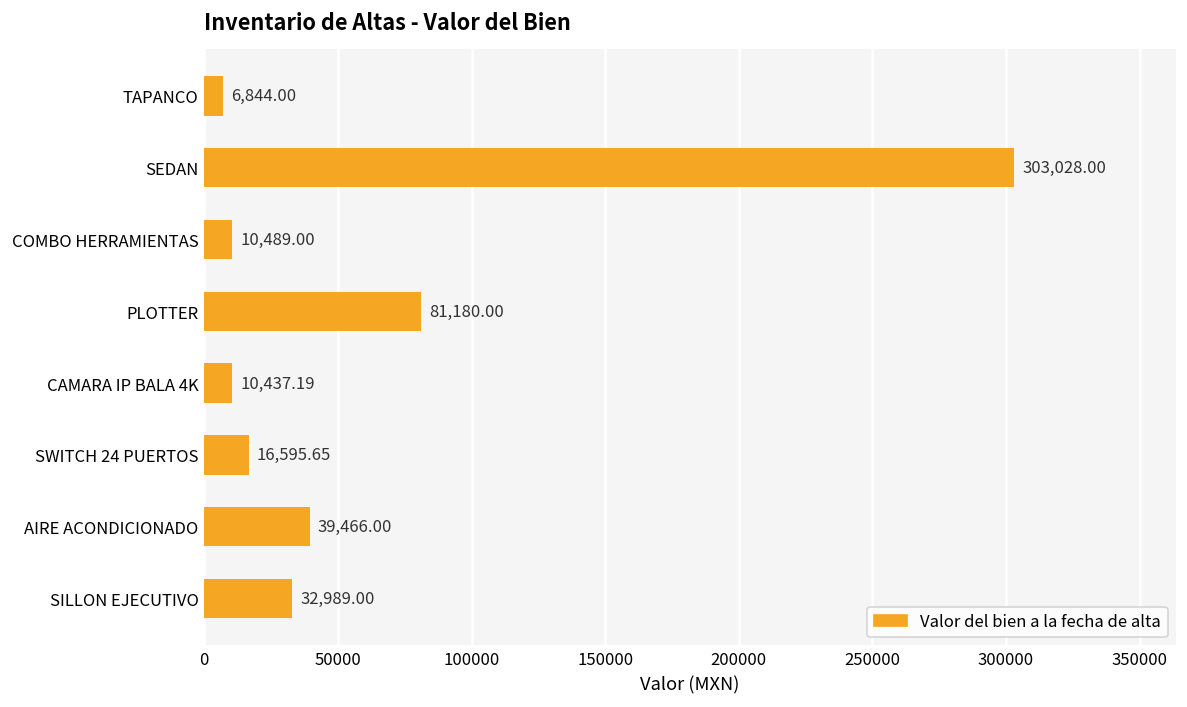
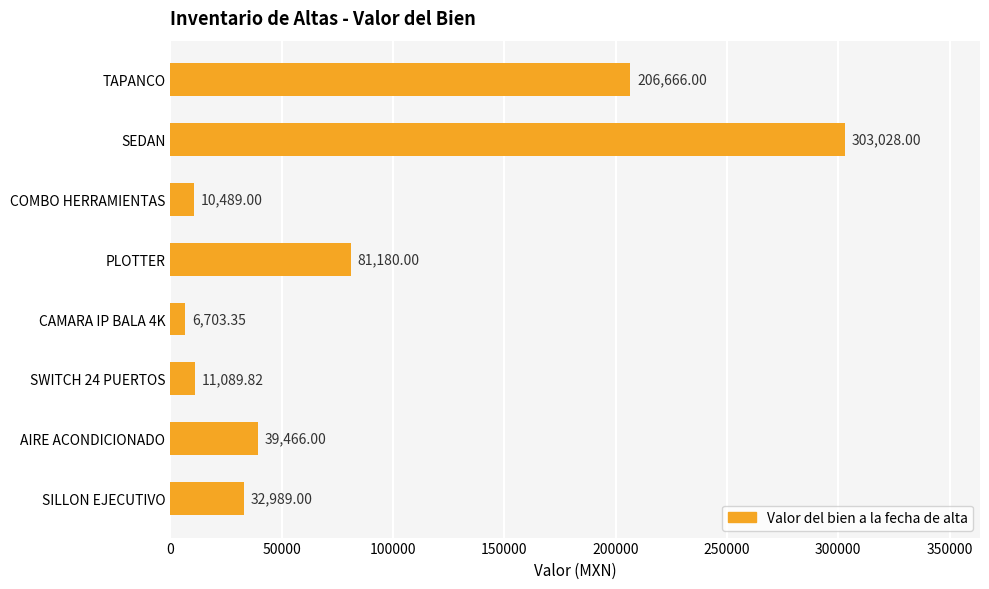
TAPANCO: 6,844.00 -> 206,666.00
CAMARA IP BALA 4K: 10,437.19 -> 6,703.35
SWITCH 24 PUERTOS: 16,595.65 -> 11,089.82
